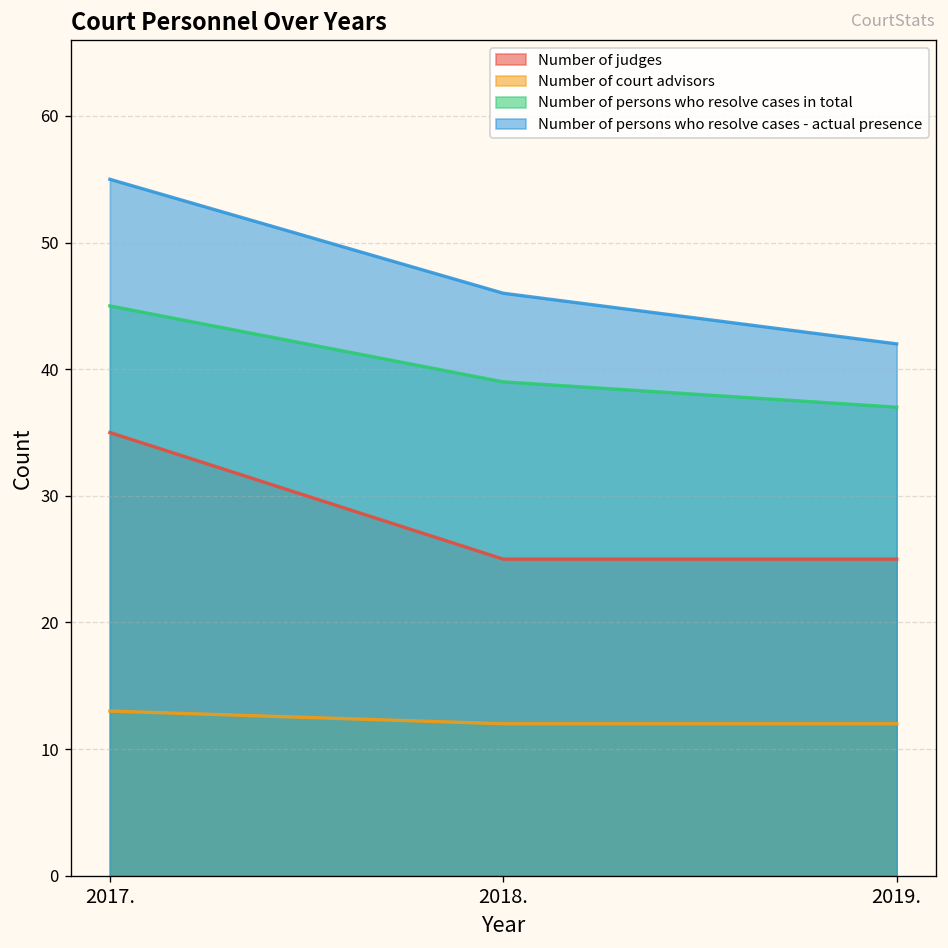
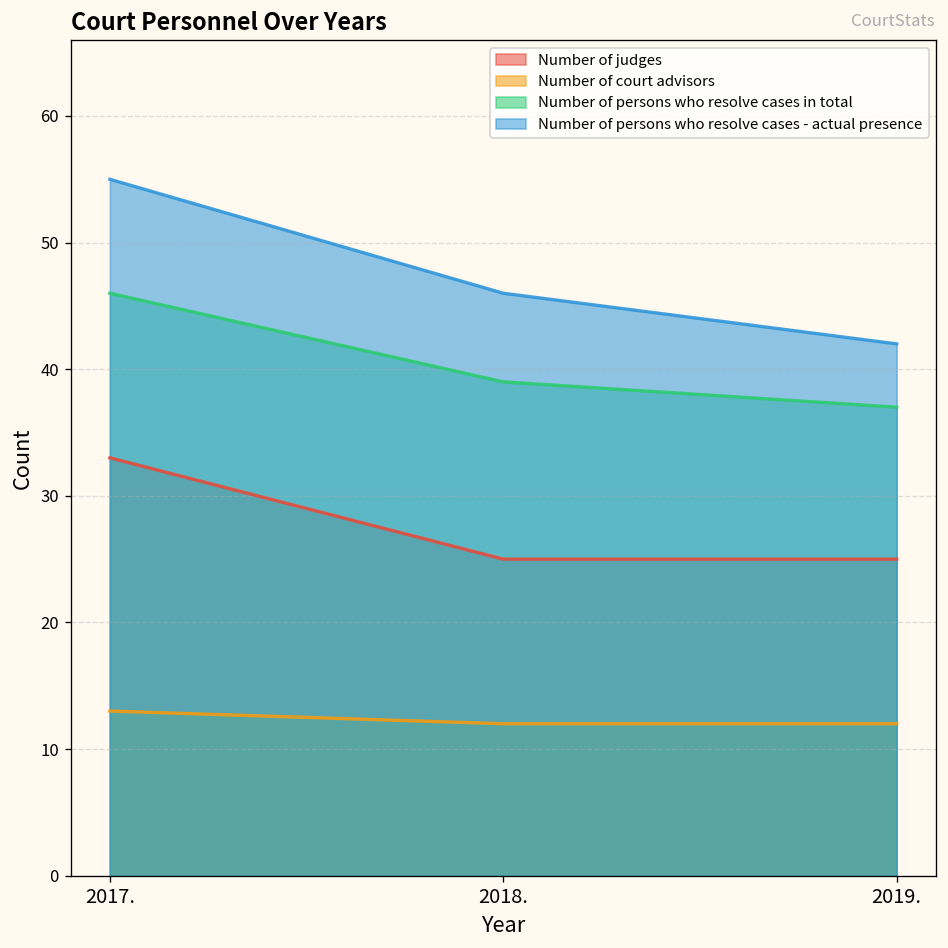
Number of judges, 2017.: 35 -> 33
Number of persons who resolve cases in total, 2017.: 45 -> 46
